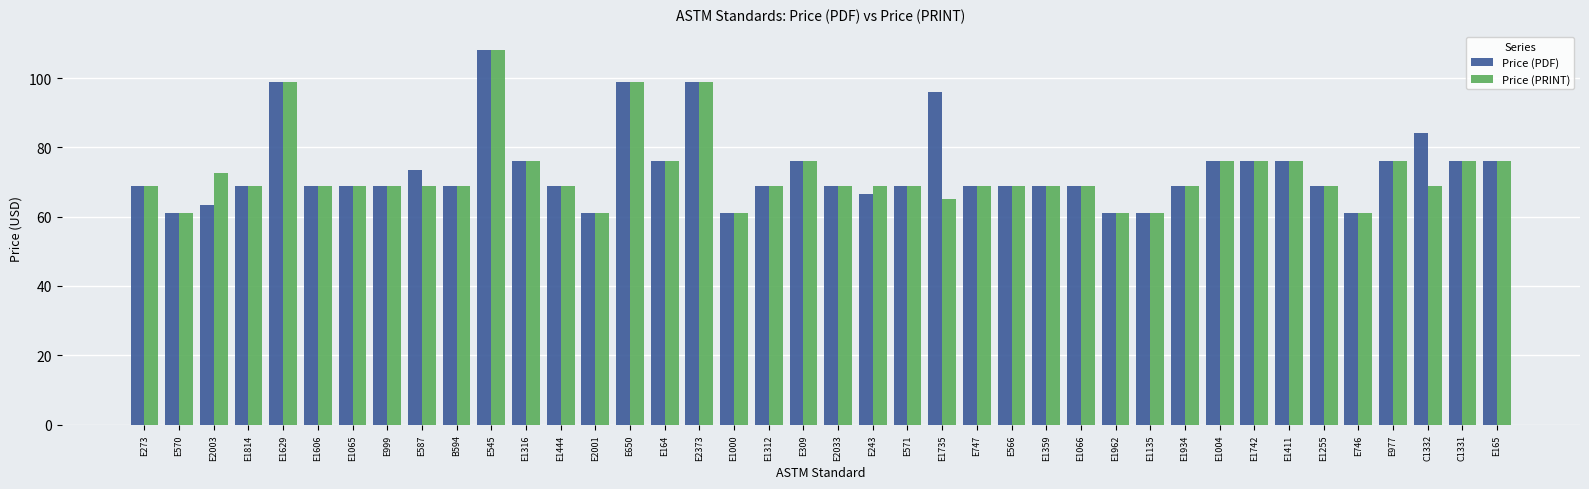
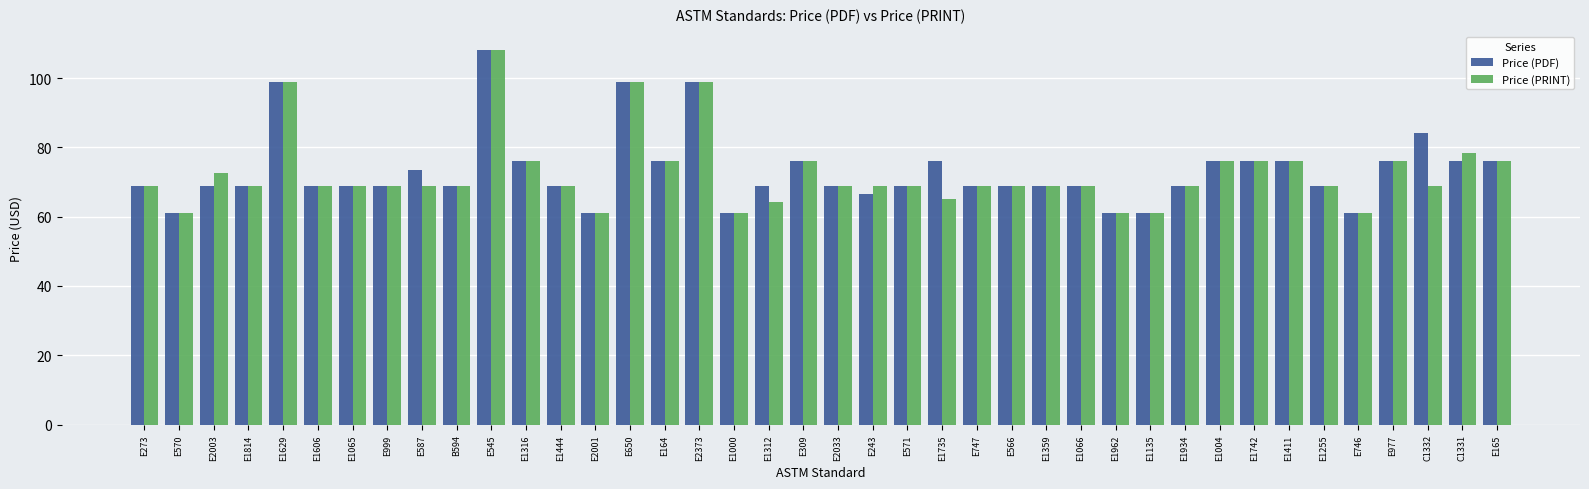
Price (PDF), E2003: 63 -> 69
Price (PRINT), E1312: 69 -> 64
Price (PDF), E1735: 96 -> 76
Price (PRINT), C1331: 76 -> 78
